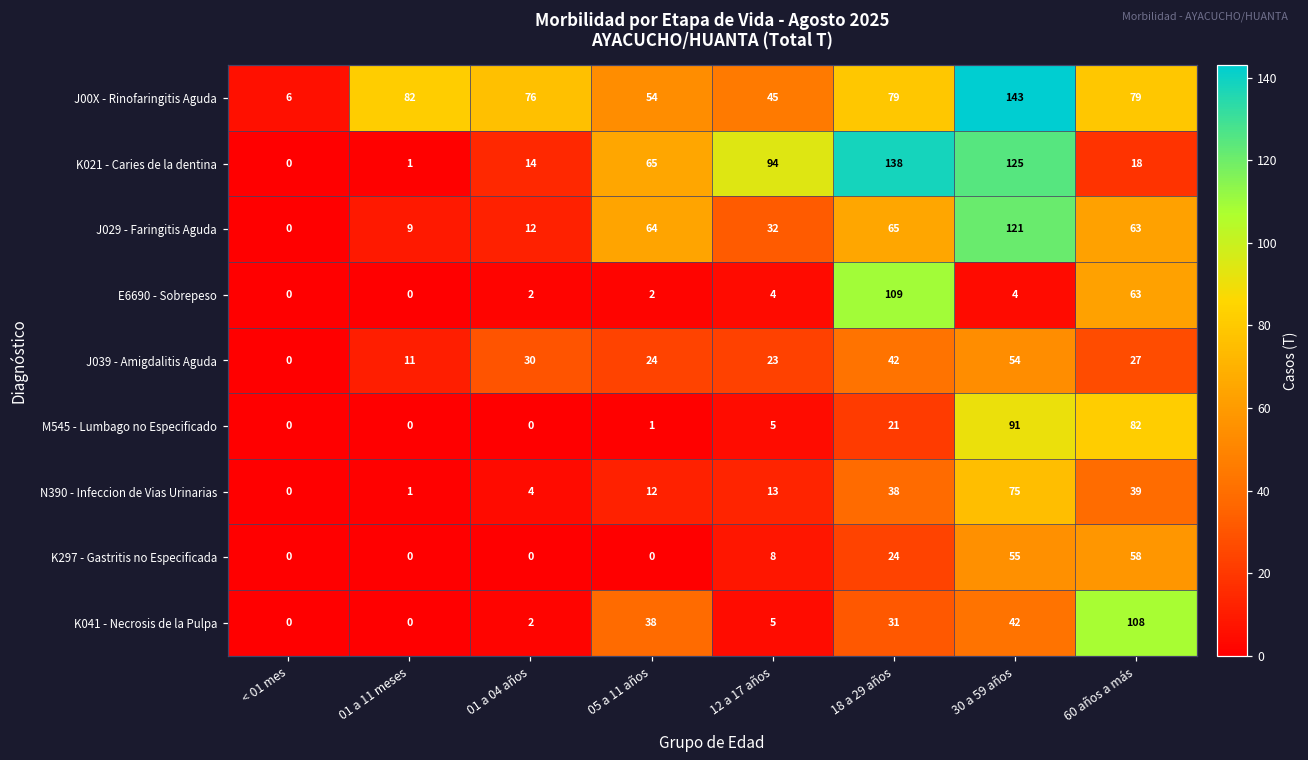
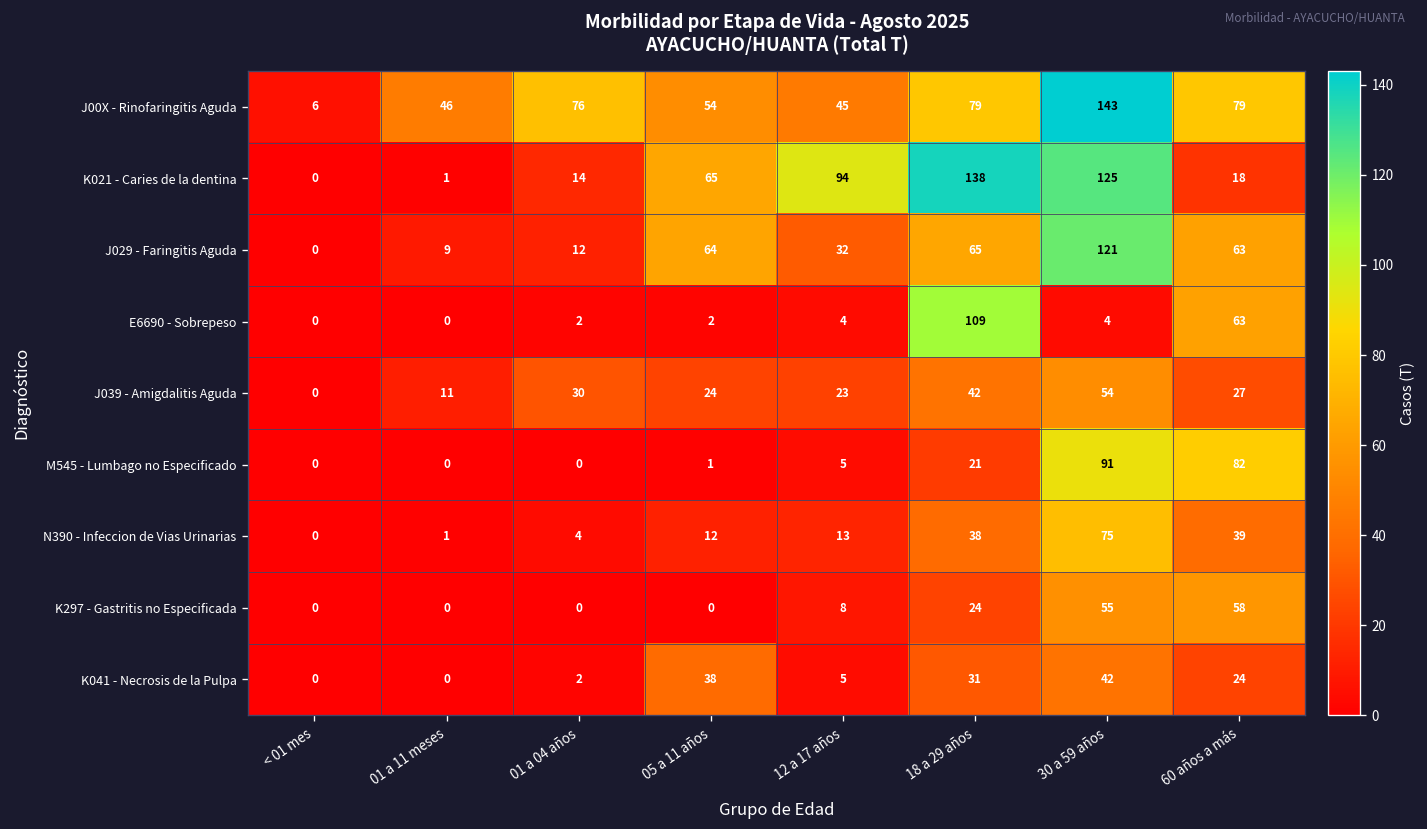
J00X - Rinofaringitis Aguda, 01 a 11 meses: 82 -> 46
K041 - Necrosis de la Pulpa, 60 años a más: 108 -> 24
